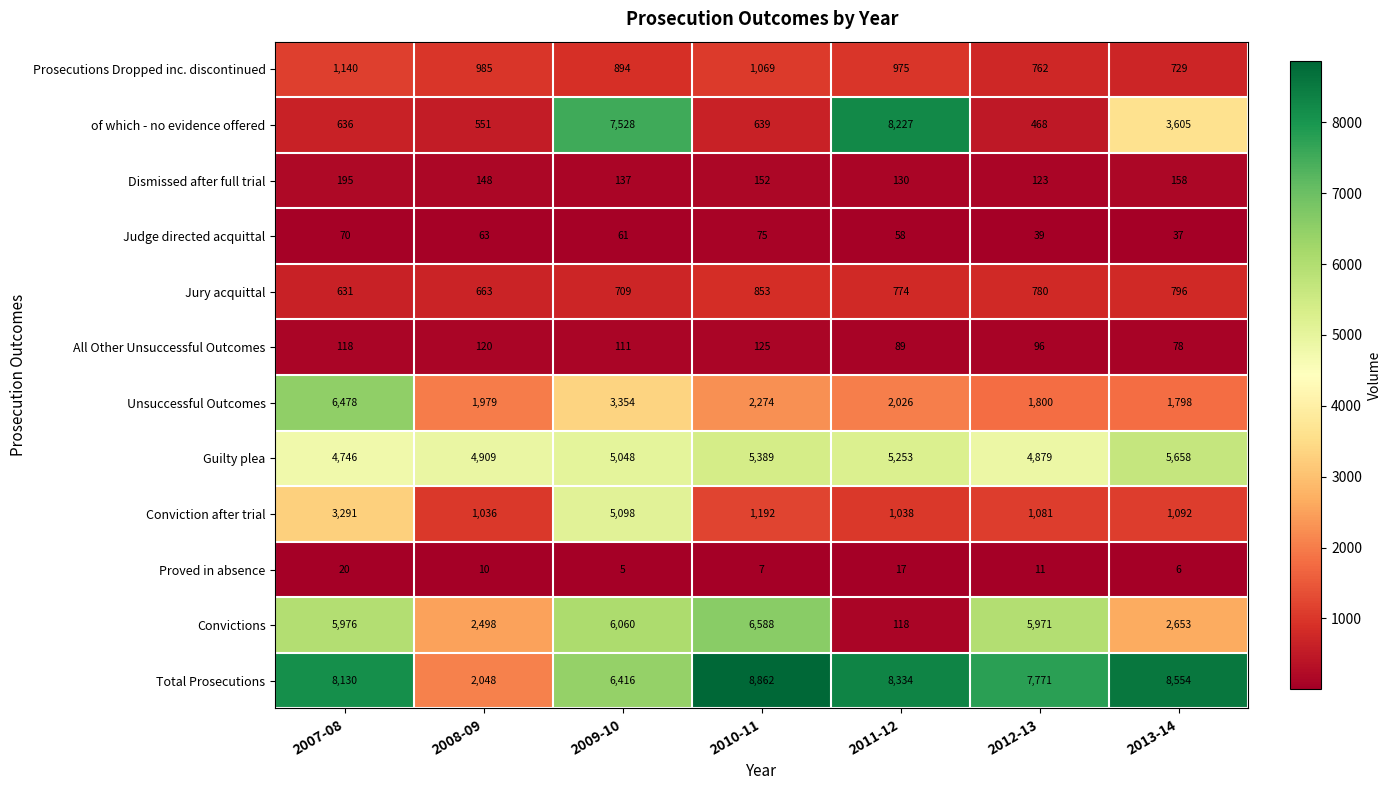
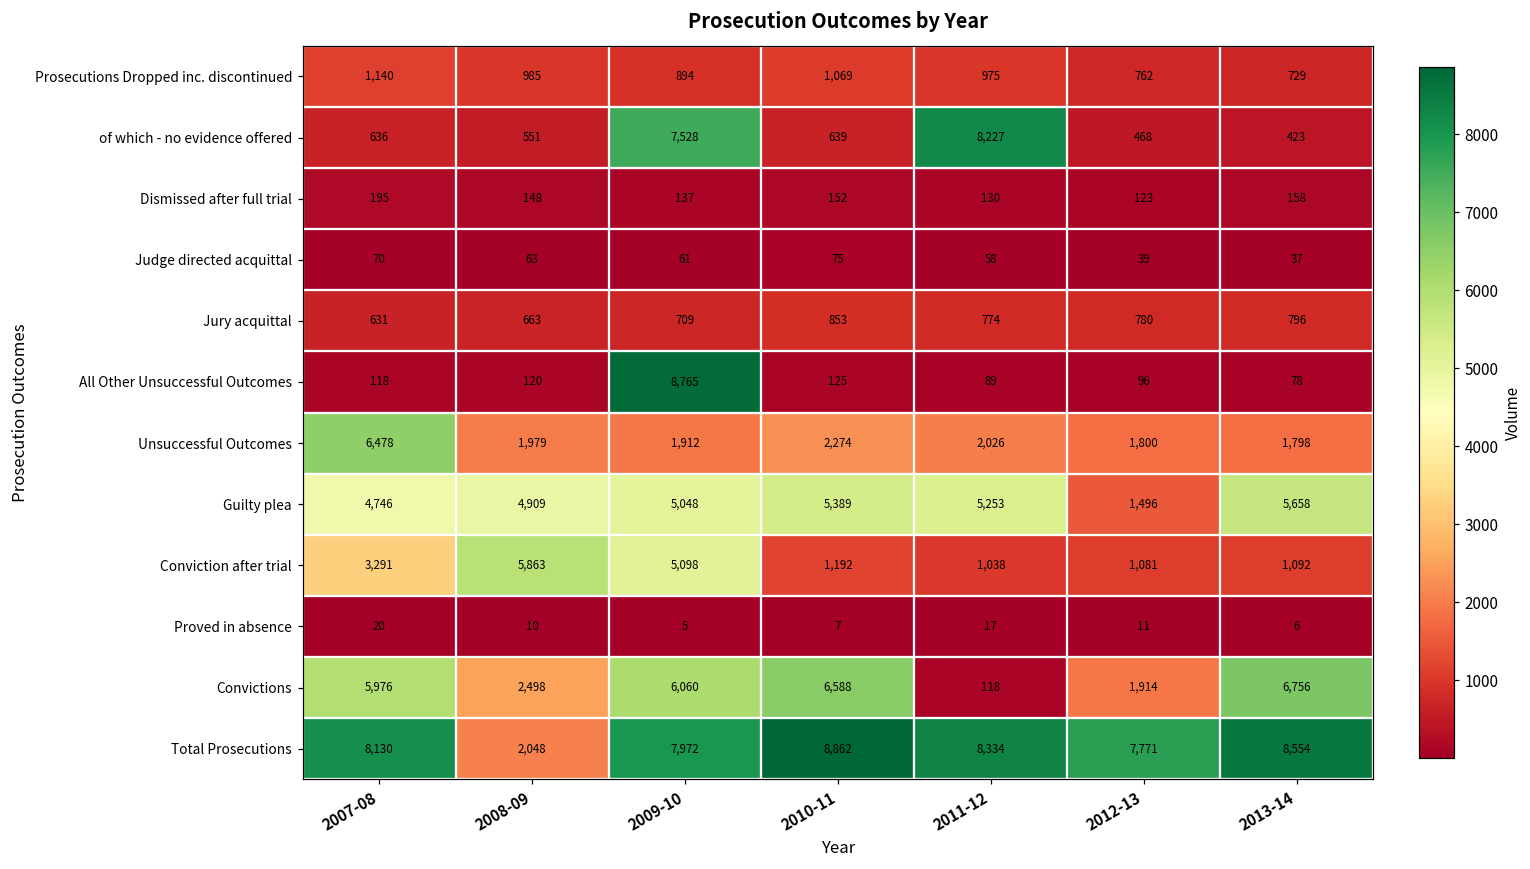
of which - no evidence offered, 2013-14: 3,605 -> 423
All Other Unsuccessful Outcomes, 2009-10: 111 -> 8,765
Unsuccessful Outcomes, 2009-10: 3,354 -> 1,912
Guilty plea, 2012-13: 4,879 -> 1,496
Conviction after trial, 2008-09: 1,036 -> 5,863
Convictions, 2012-13: 5,971 -> 1,914
Convictions, 2013-14: 2,653 -> 6,756
Total Prosecutions, 2009-10: 6,416 -> 7,972
